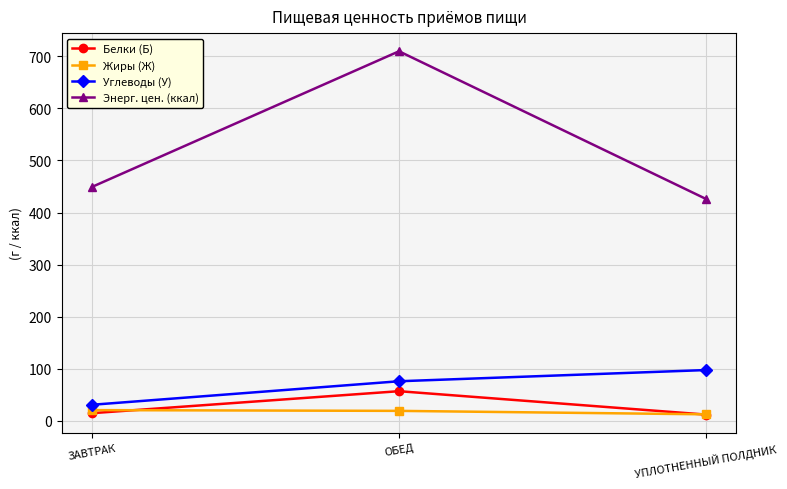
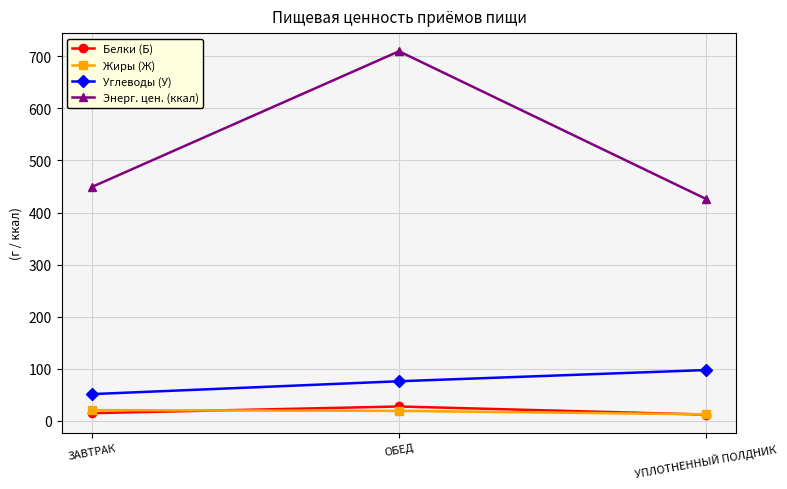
Углеводы (У), ЗАВТРАК: 30 -> 50
Белки (Б), ОБЕД: 60 -> 30
